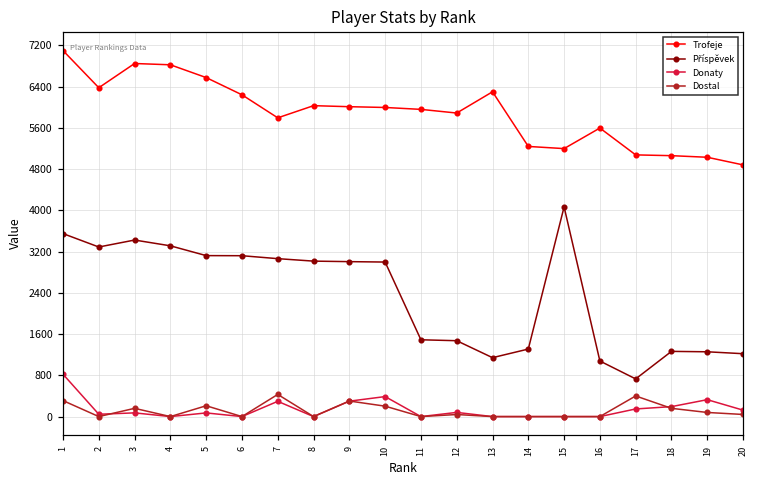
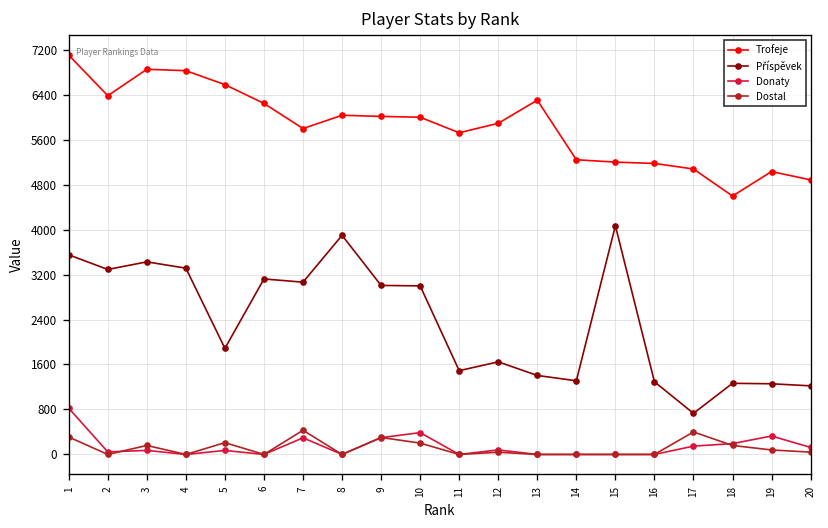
Příspěvek, 5: 3100 -> 1900
Příspěvek, 8: 3000 -> 3900
Trofeje, 11: 6000 -> 5700
Příspěvek, 12: 1500 -> 1600
Příspěvek, 13: 1100 -> 1400
Trofeje, 16: 5600 -> 5200
Příspěvek, 16: 1100 -> 1300
Trofeje, 18: 5100 -> 4600
